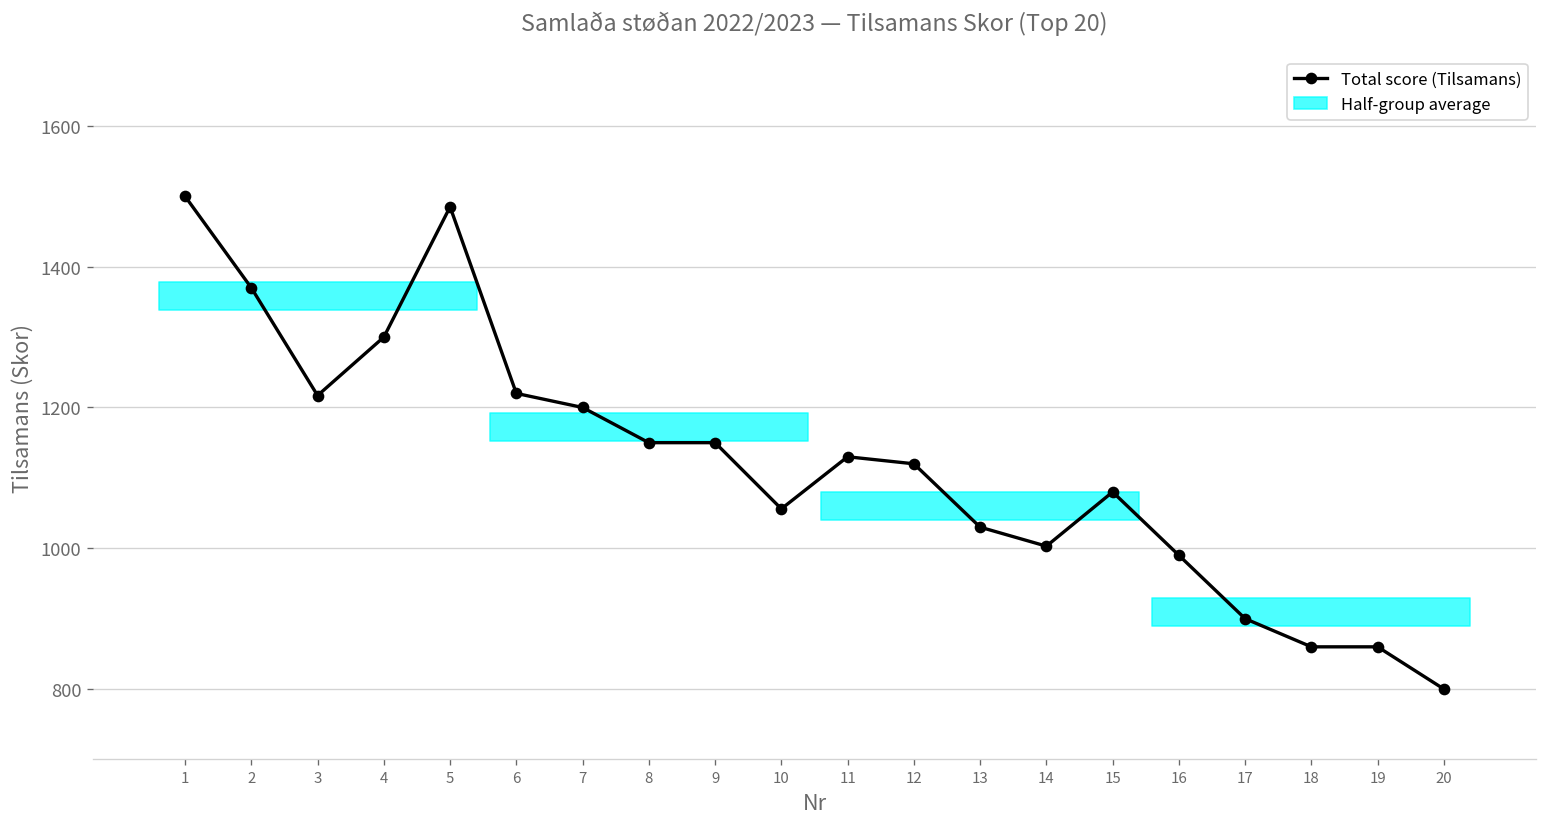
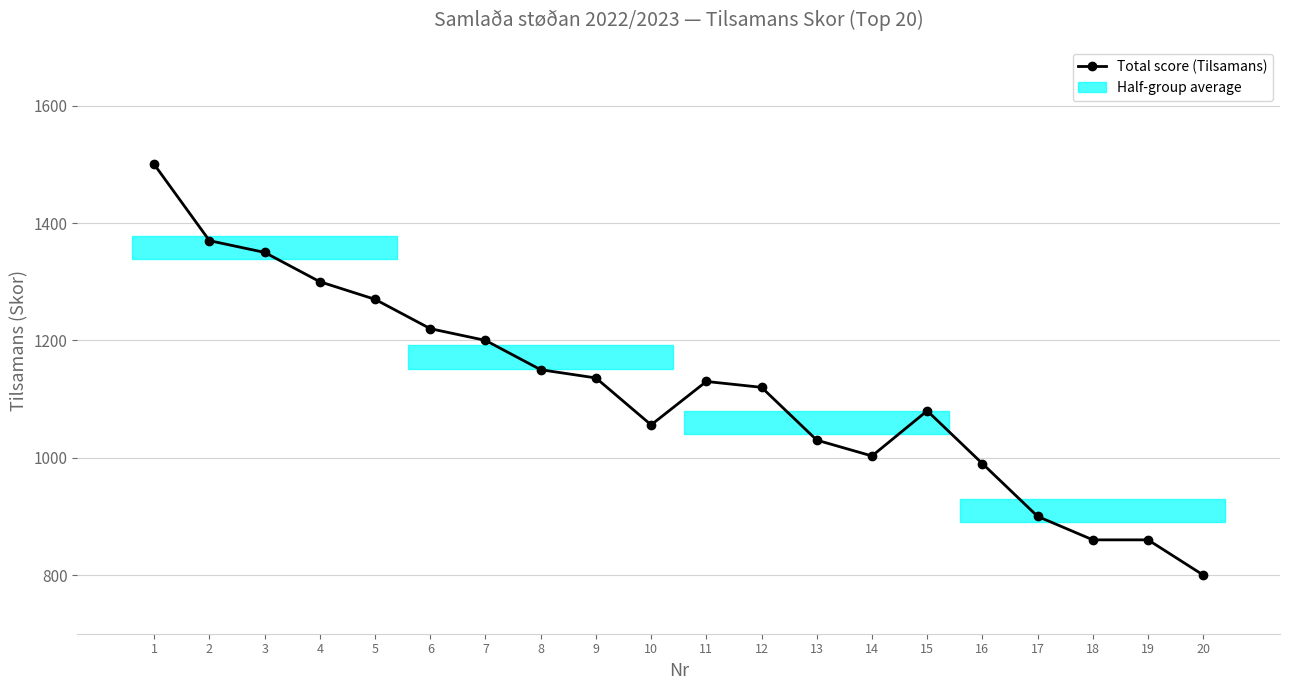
3: 1220 -> 1350
5: 1490 -> 1270
9: 1150 -> 1140
